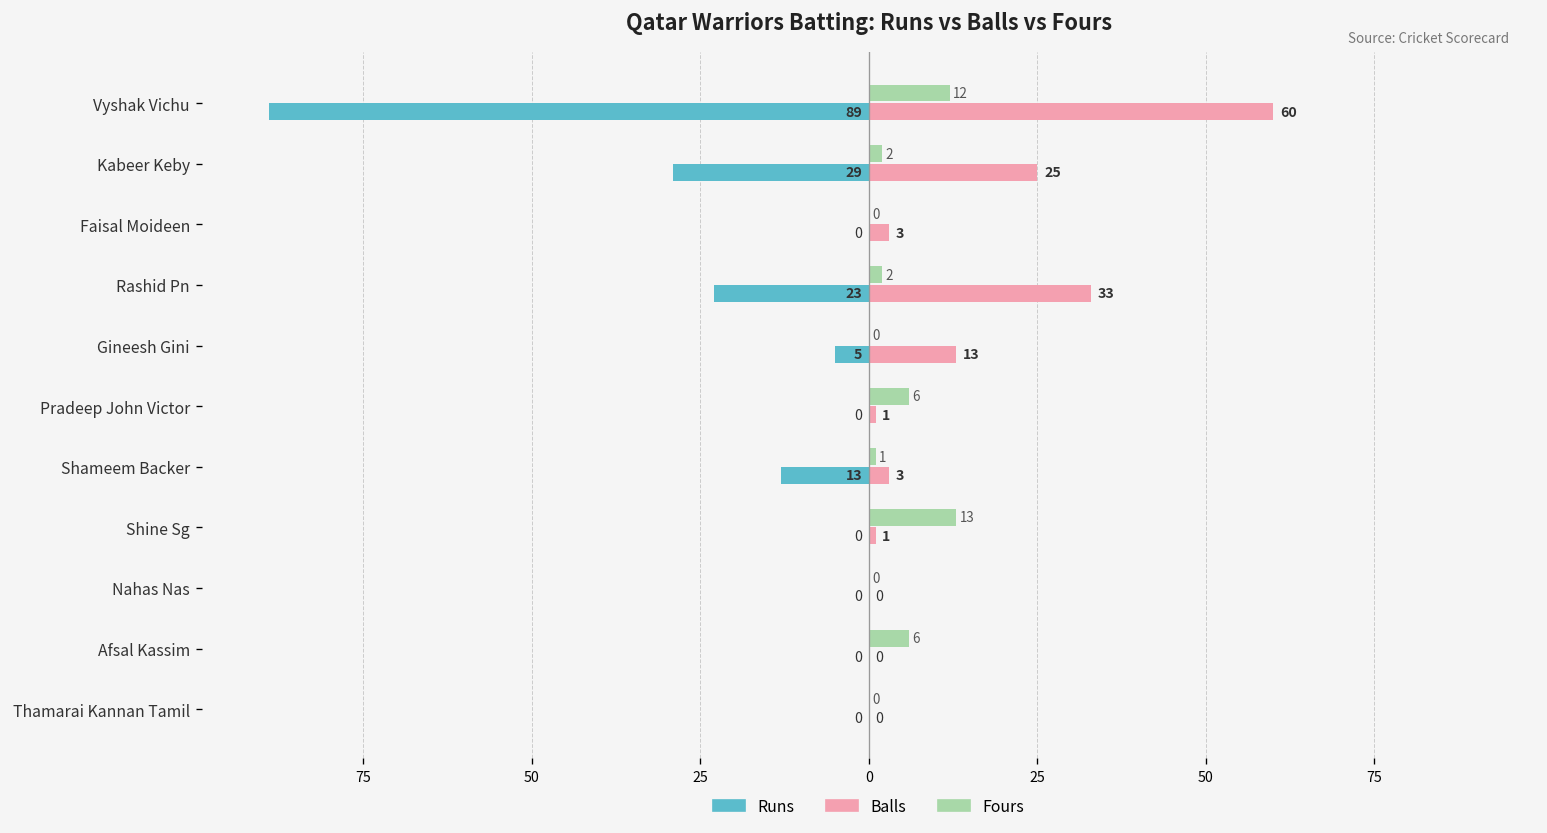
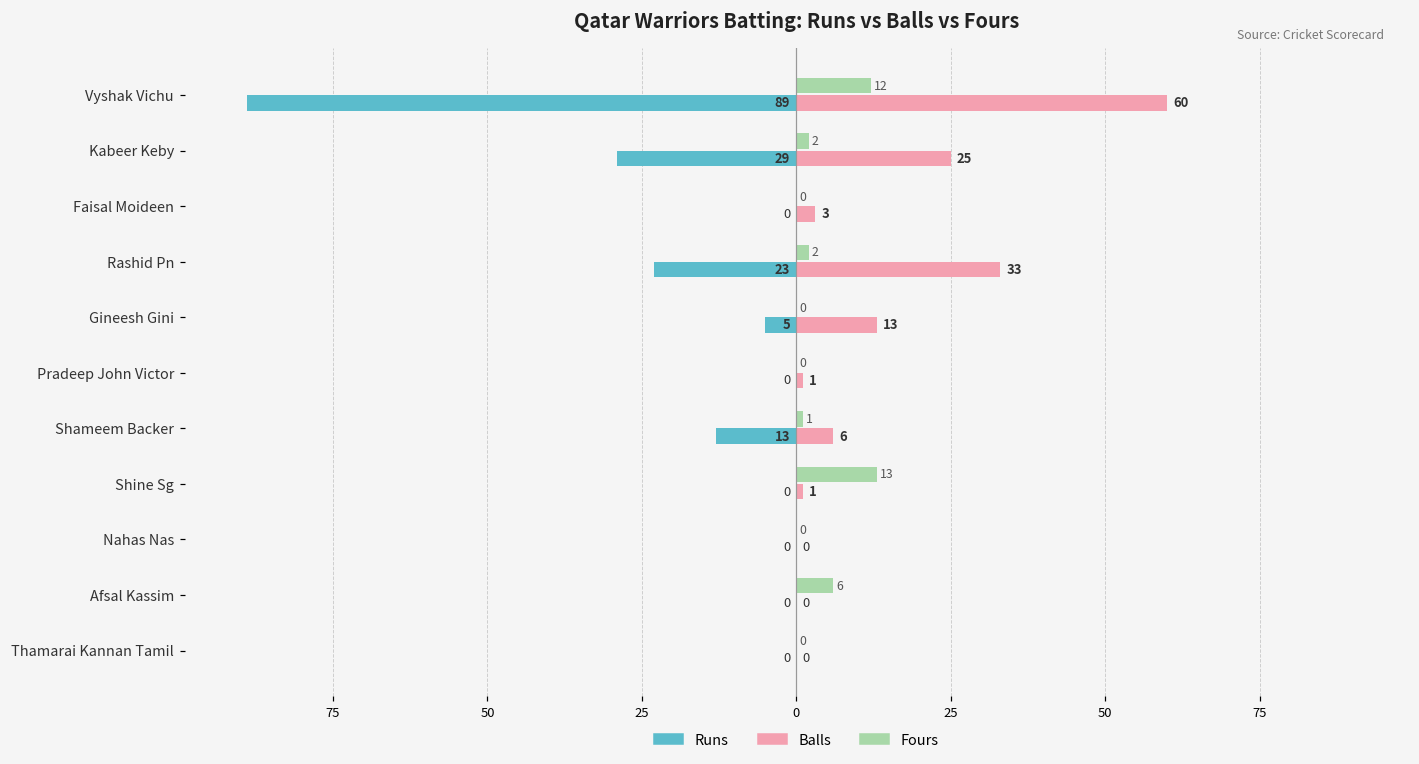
Fours, Pradeep John Victor: 6 -> 0
Balls, Shameem Backer: 3 -> 6
